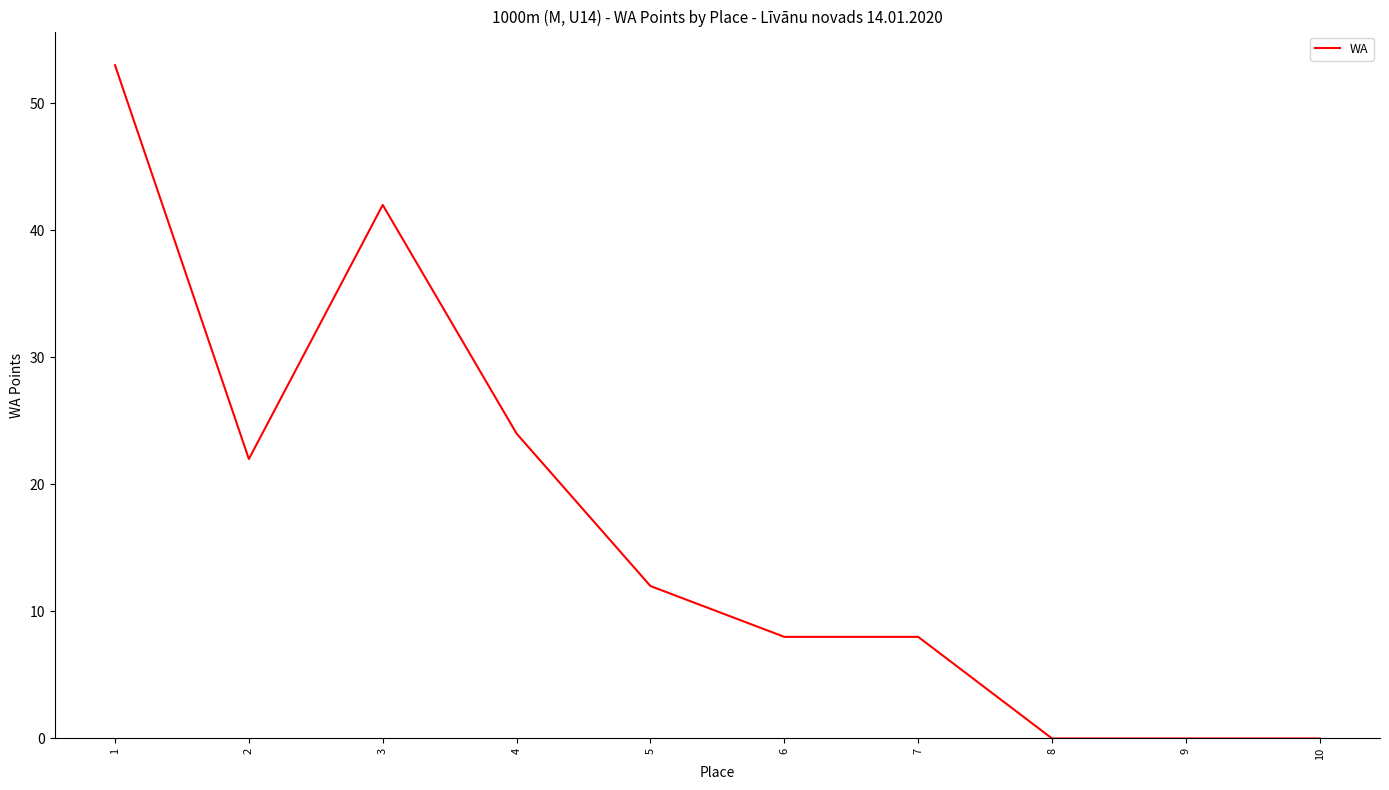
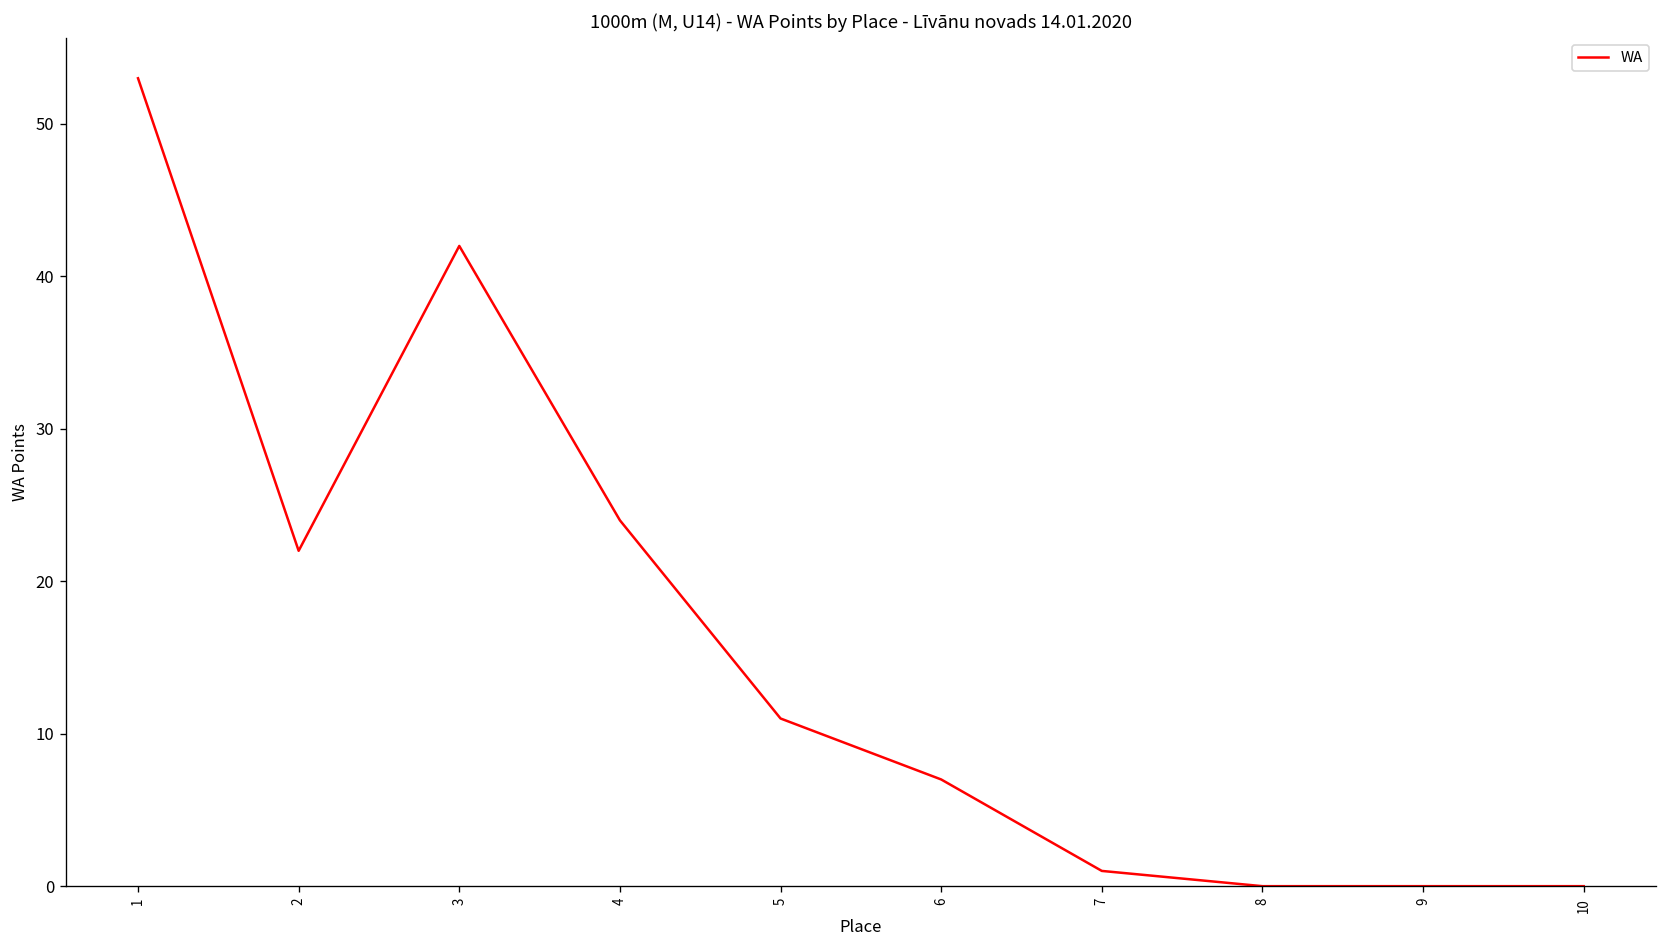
5: 12 -> 11
6: 8 -> 7
7: 8 -> 1
